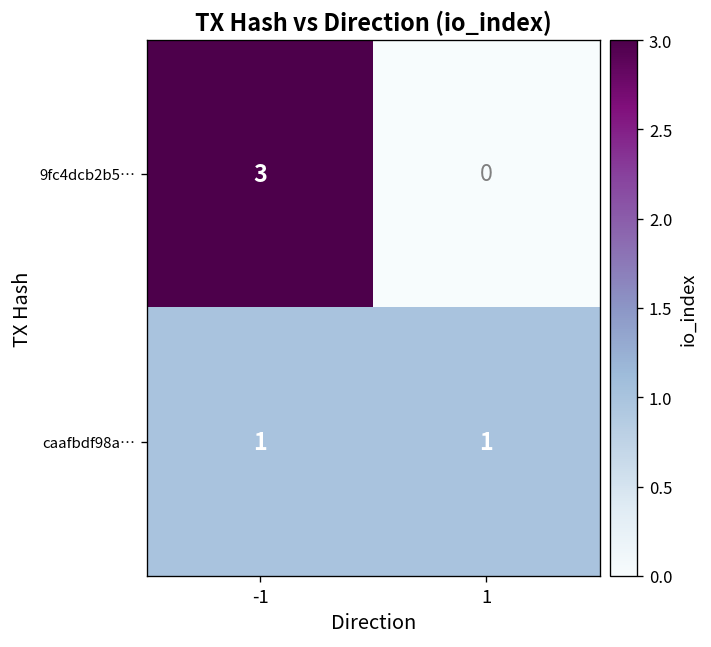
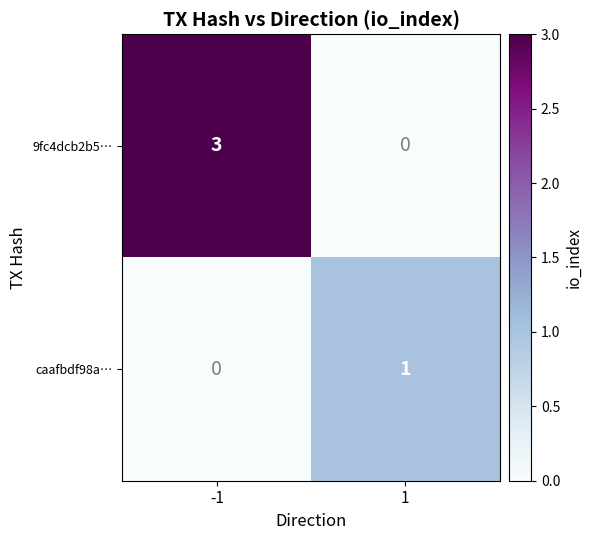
caafbdf98a…, -1: 1 -> 0
